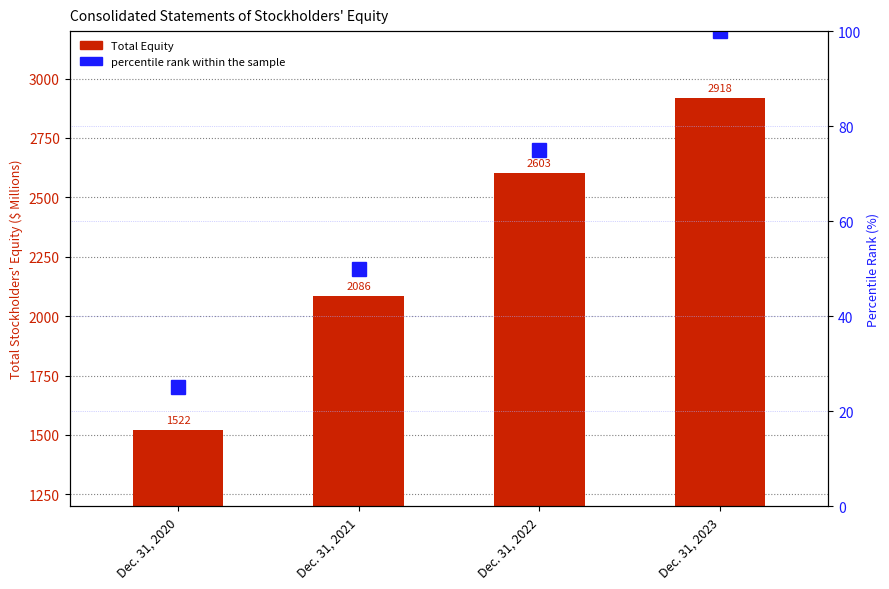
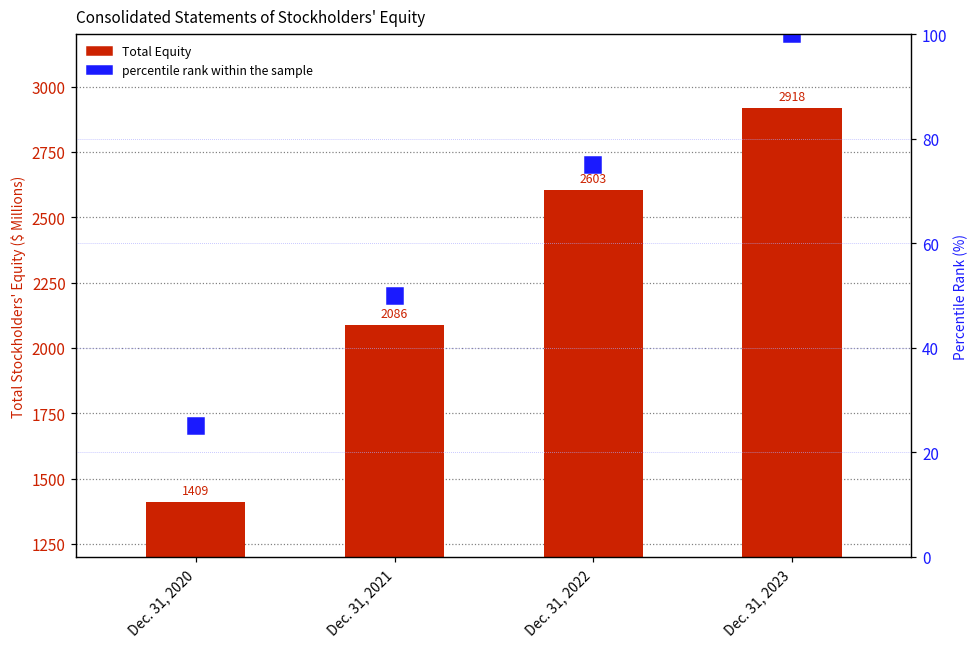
Total Equity, Dec. 31, 2020: 1522 -> 1409
